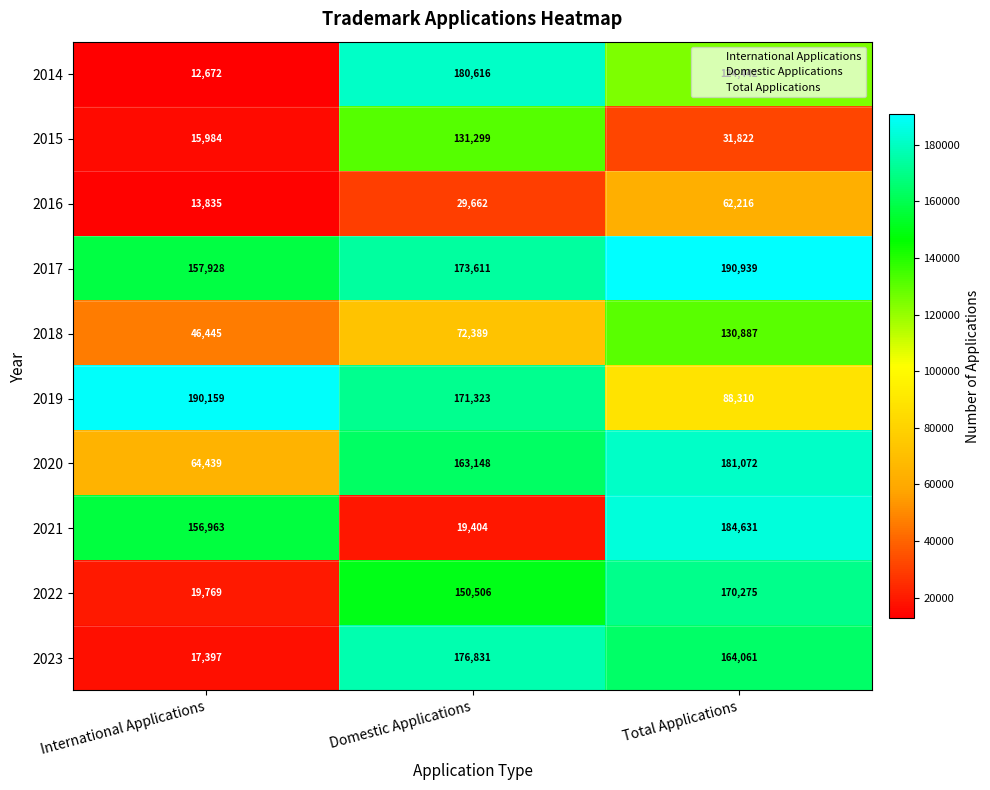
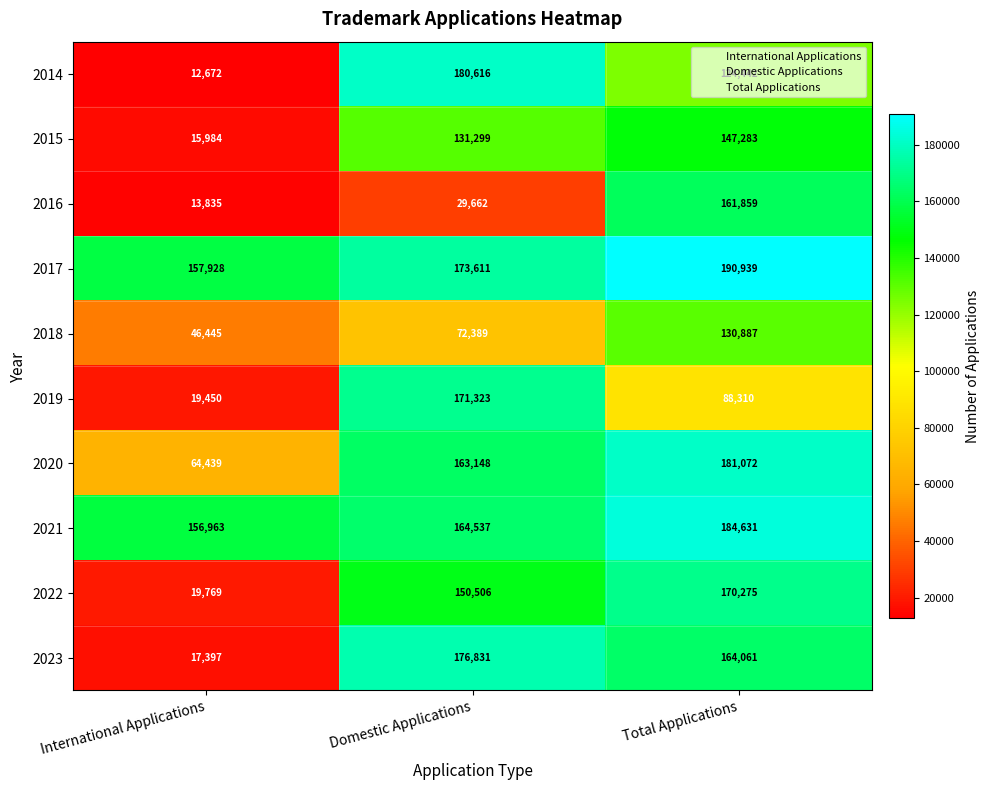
2015, Total Applications: 31,822 -> 147,283
2016, Total Applications: 62,216 -> 161,859
2019, International Applications: 190,159 -> 19,450
2021, Domestic Applications: 19,404 -> 164,537
